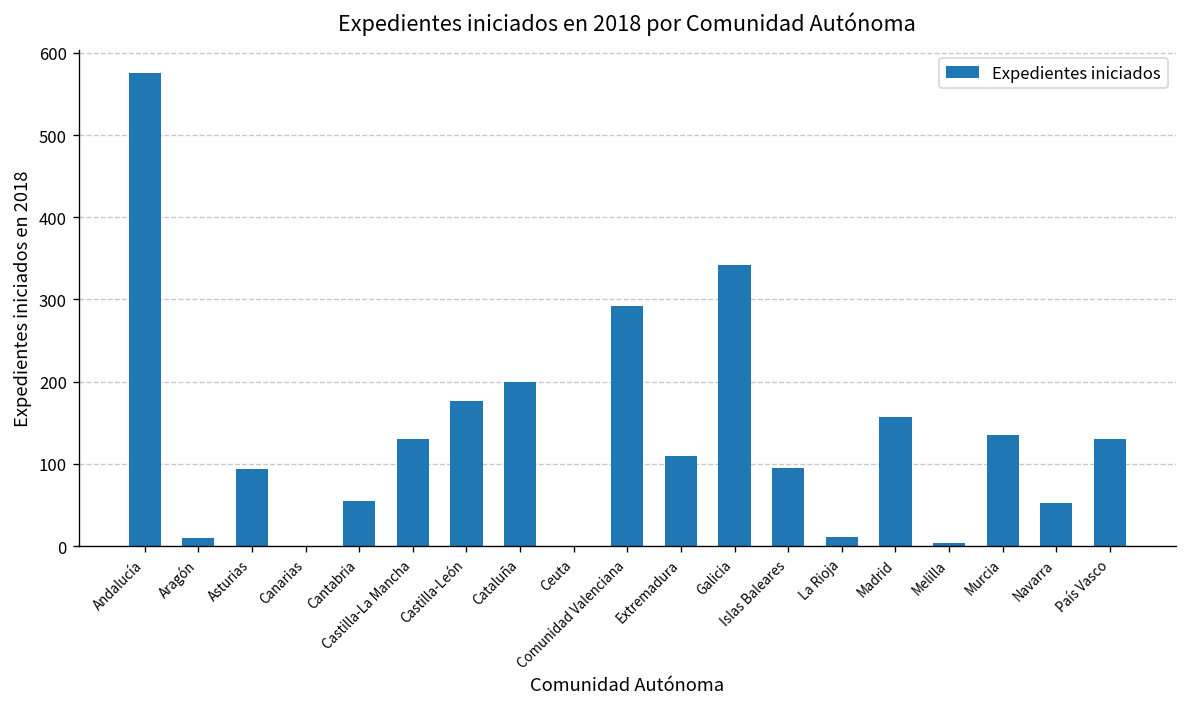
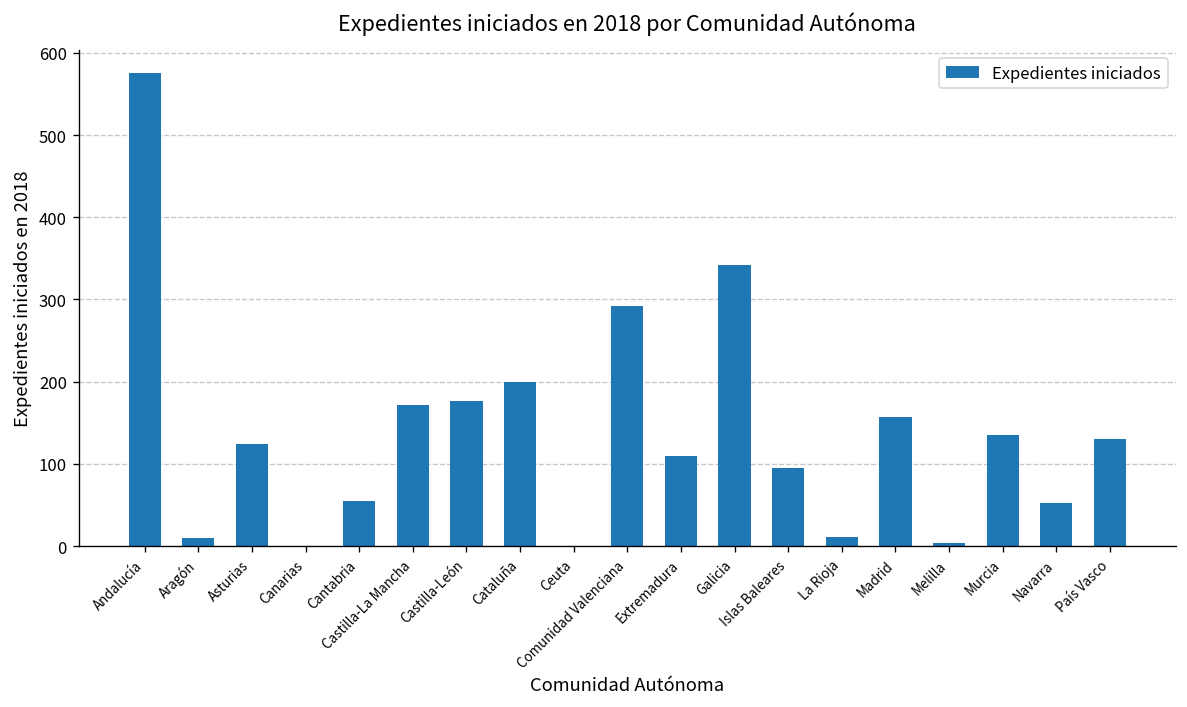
Asturias: 90 -> 120
Castilla-La Mancha: 130 -> 170
